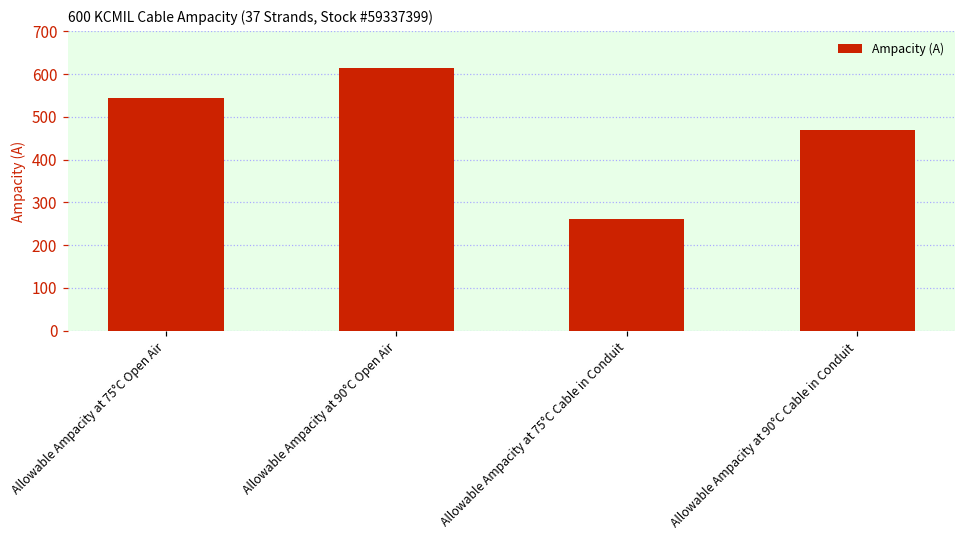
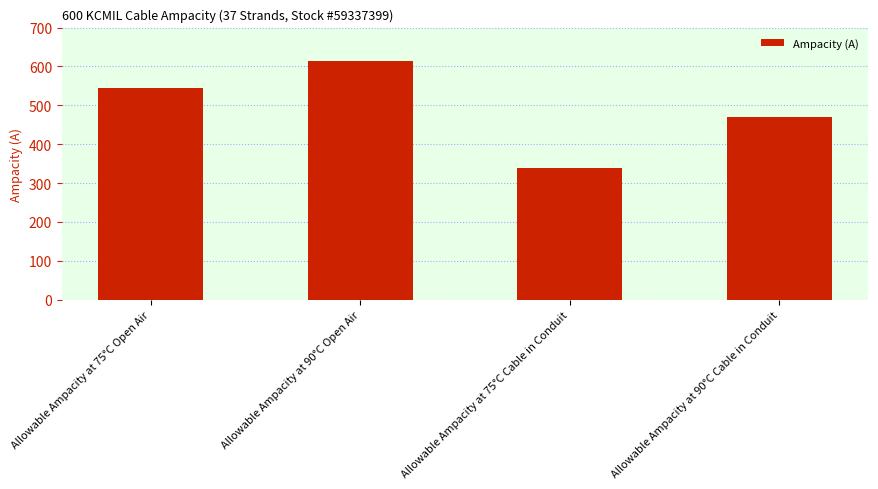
Allowable Ampacity at 75°C Cable in Conduit: 260 -> 340
